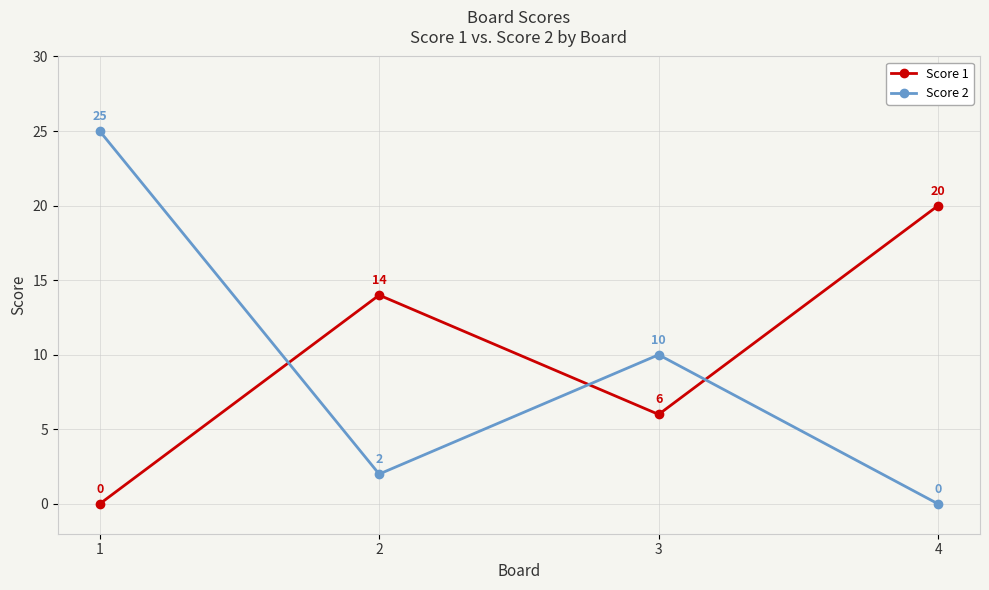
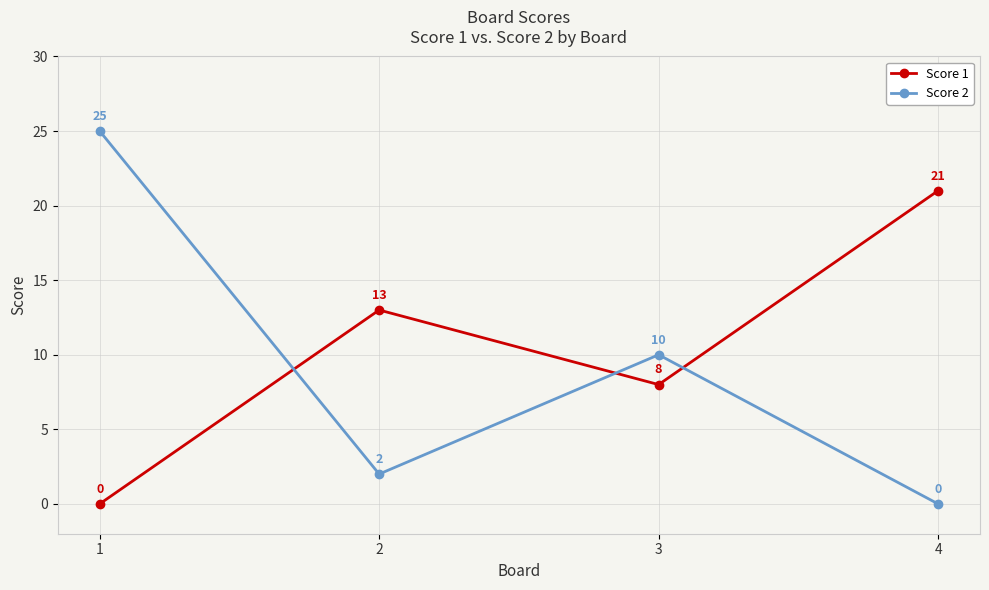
Score 1, 2: 14 -> 13
Score 1, 3: 6 -> 8
Score 1, 4: 20 -> 21
